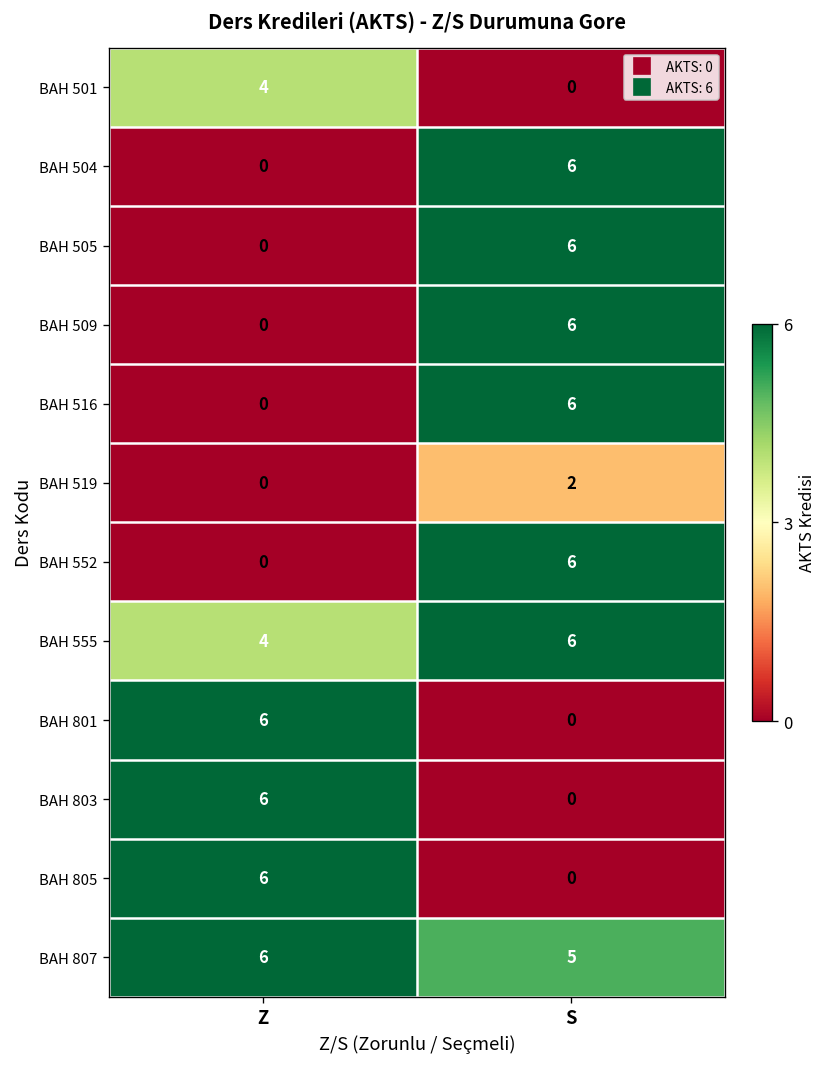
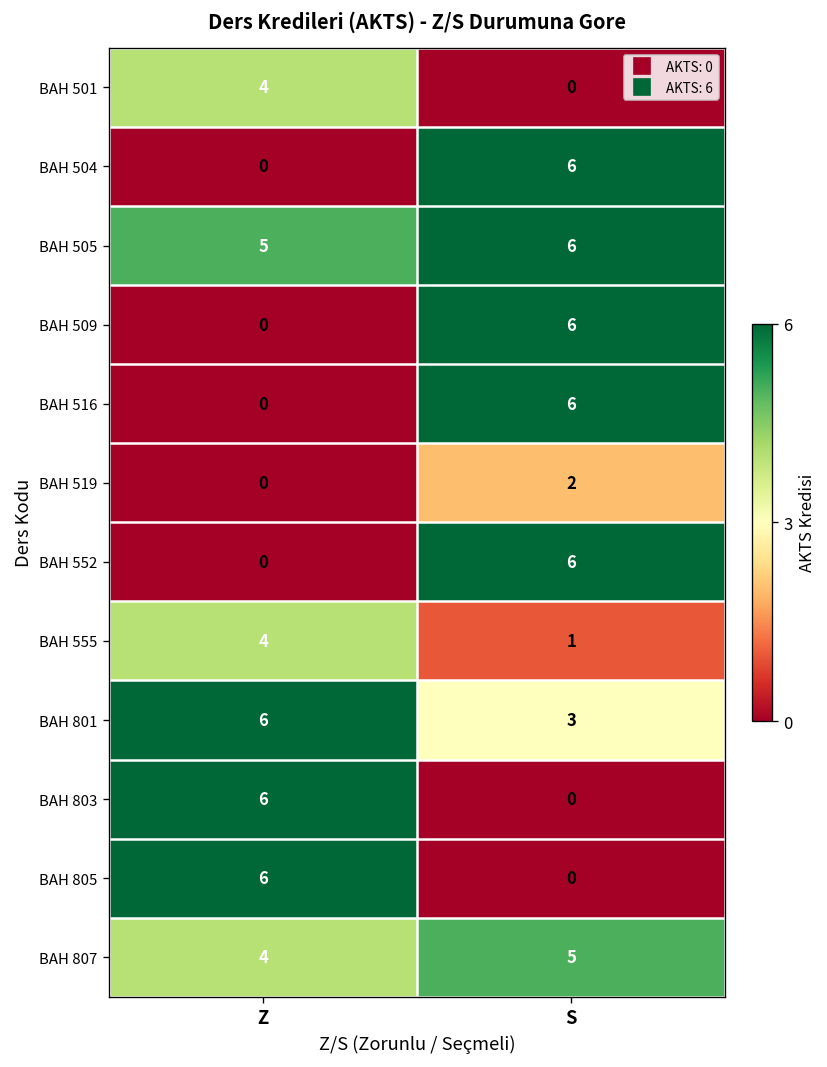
BAH 505, Z: 0 -> 5
BAH 555, S: 6 -> 1
BAH 801, S: 0 -> 3
BAH 807, Z: 6 -> 4
